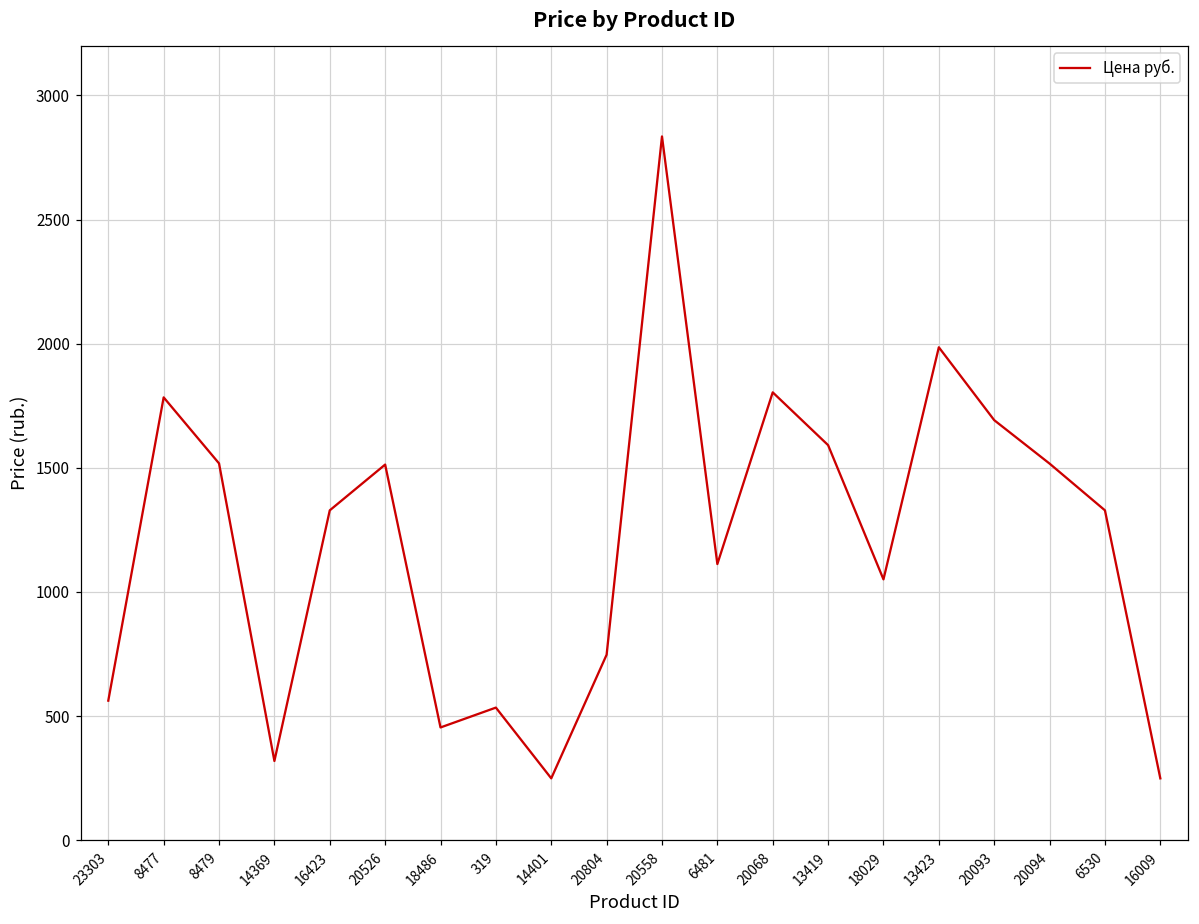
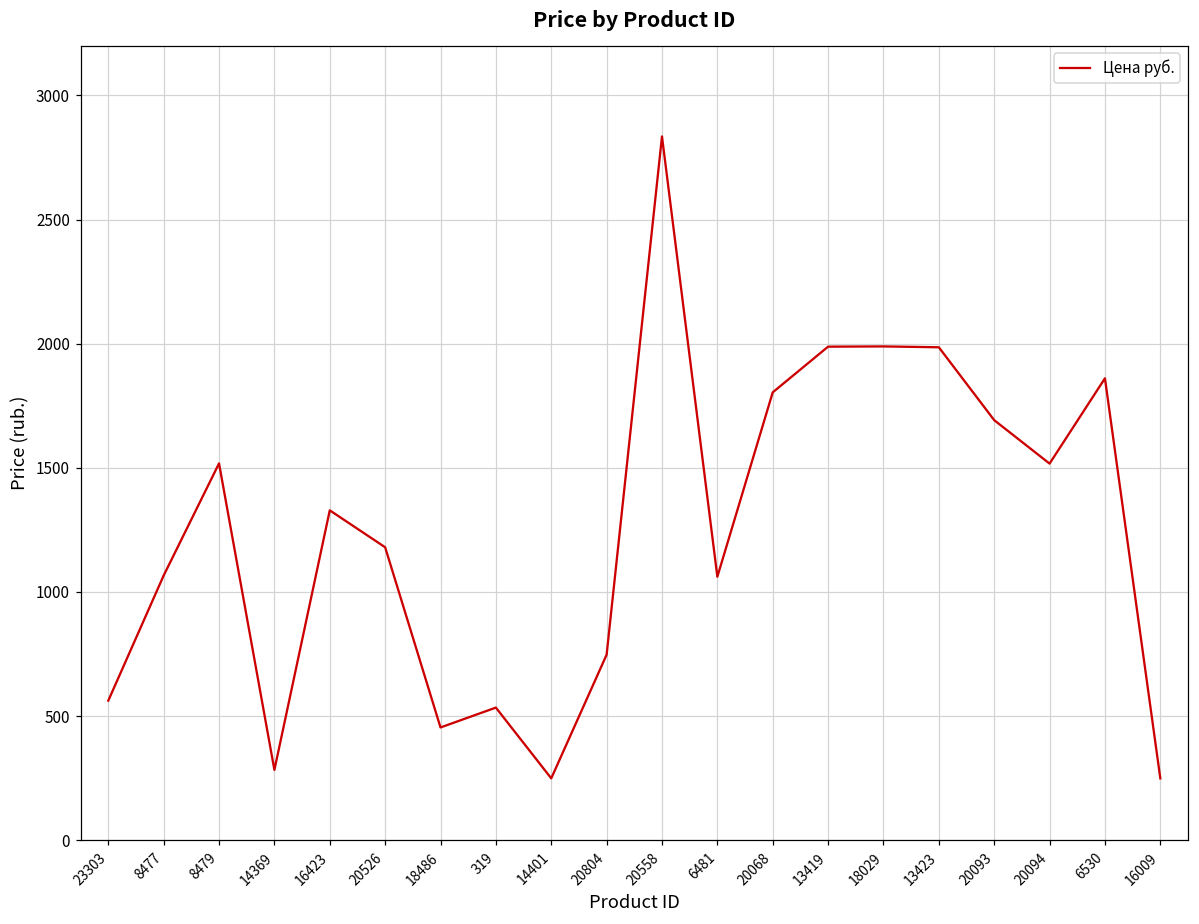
8477: 1780 -> 1070
14369: 320 -> 280
20526: 1510 -> 1180
6481: 1110 -> 1060
13419: 1590 -> 1990
18029: 1050 -> 1990
6530: 1330 -> 1860
